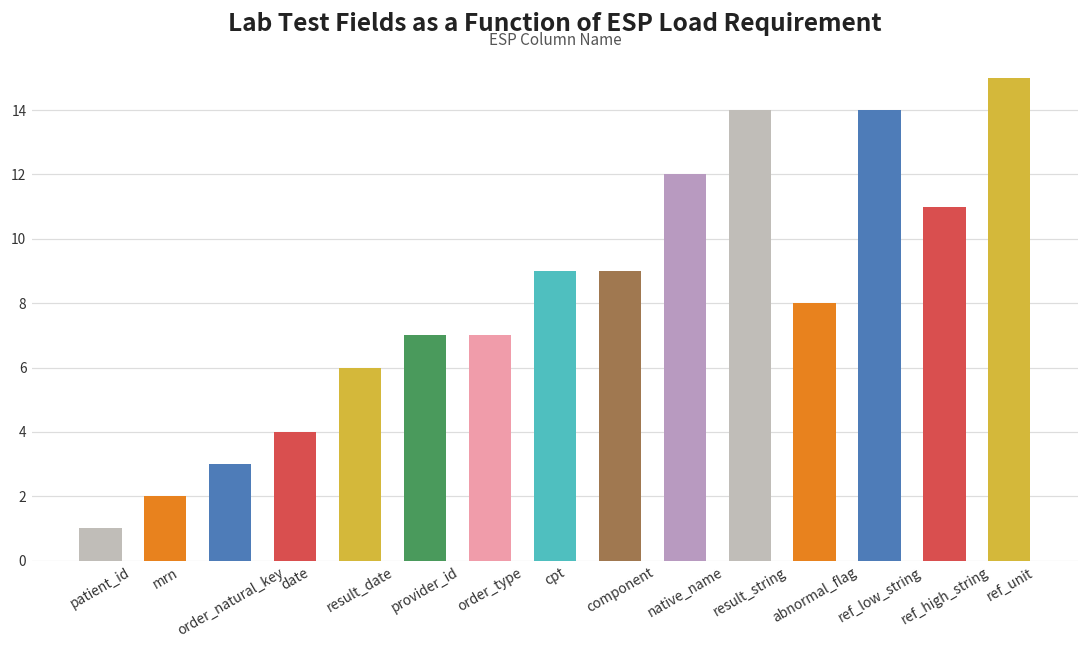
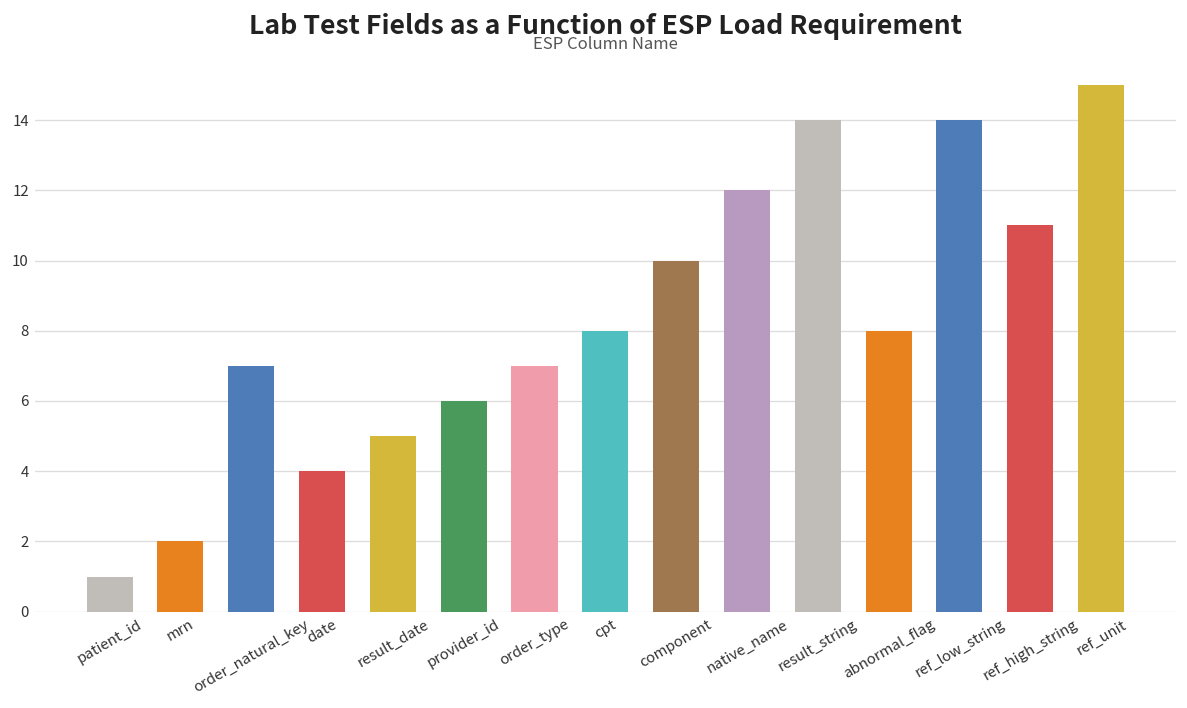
order_natural_key: 3 -> 7
result_date: 6 -> 5
provider_id: 7 -> 6
cpt: 9 -> 8
component: 9 -> 10
